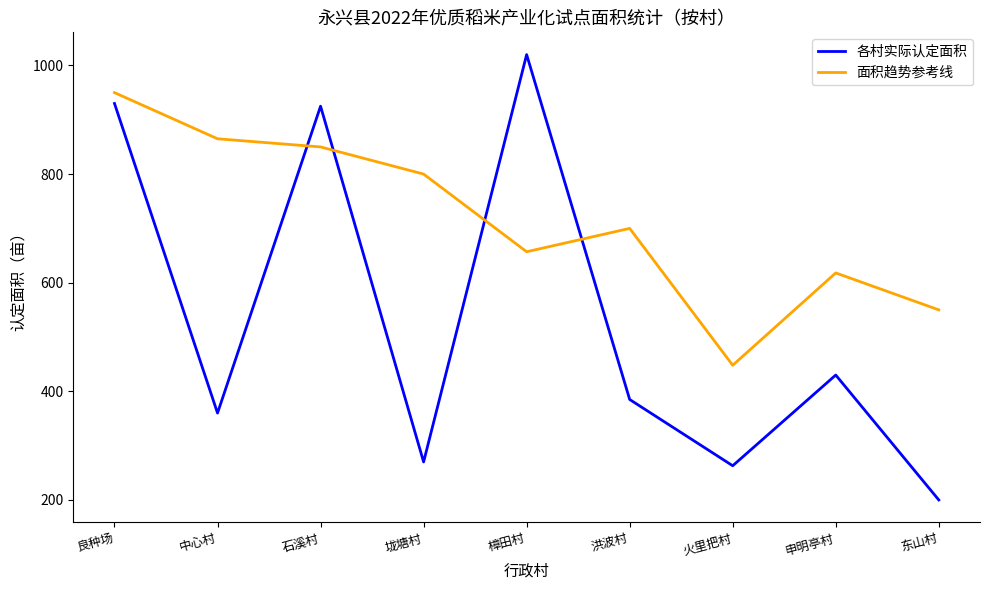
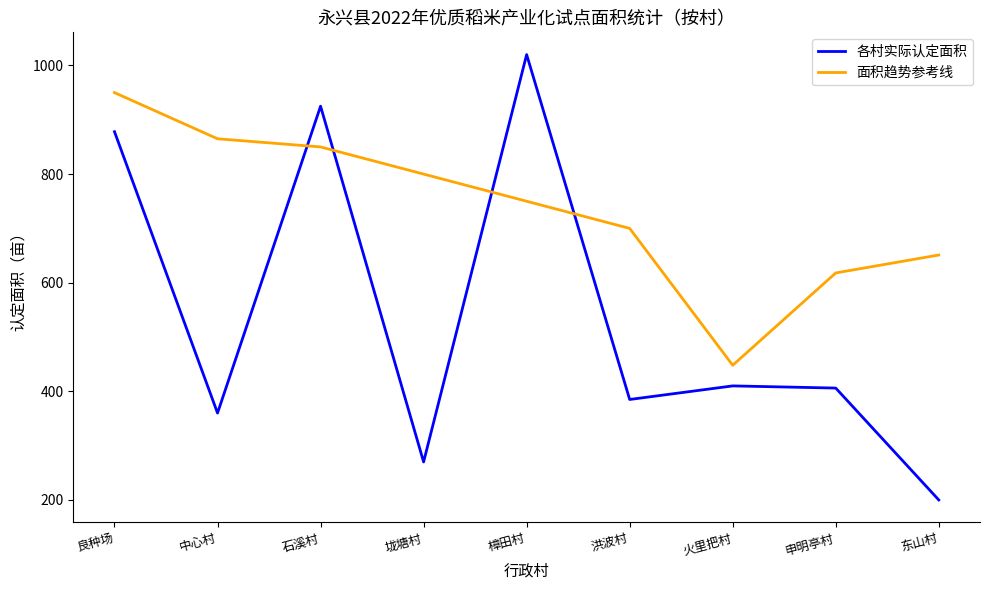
各村实际认定面积, 良种场: 930 -> 880
面积趋势参考线, 樟田村: 660 -> 750
各村实际认定面积, 火里把村: 260 -> 410
各村实际认定面积, 申明亭村: 430 -> 410
面积趋势参考线, 东山村: 550 -> 650
